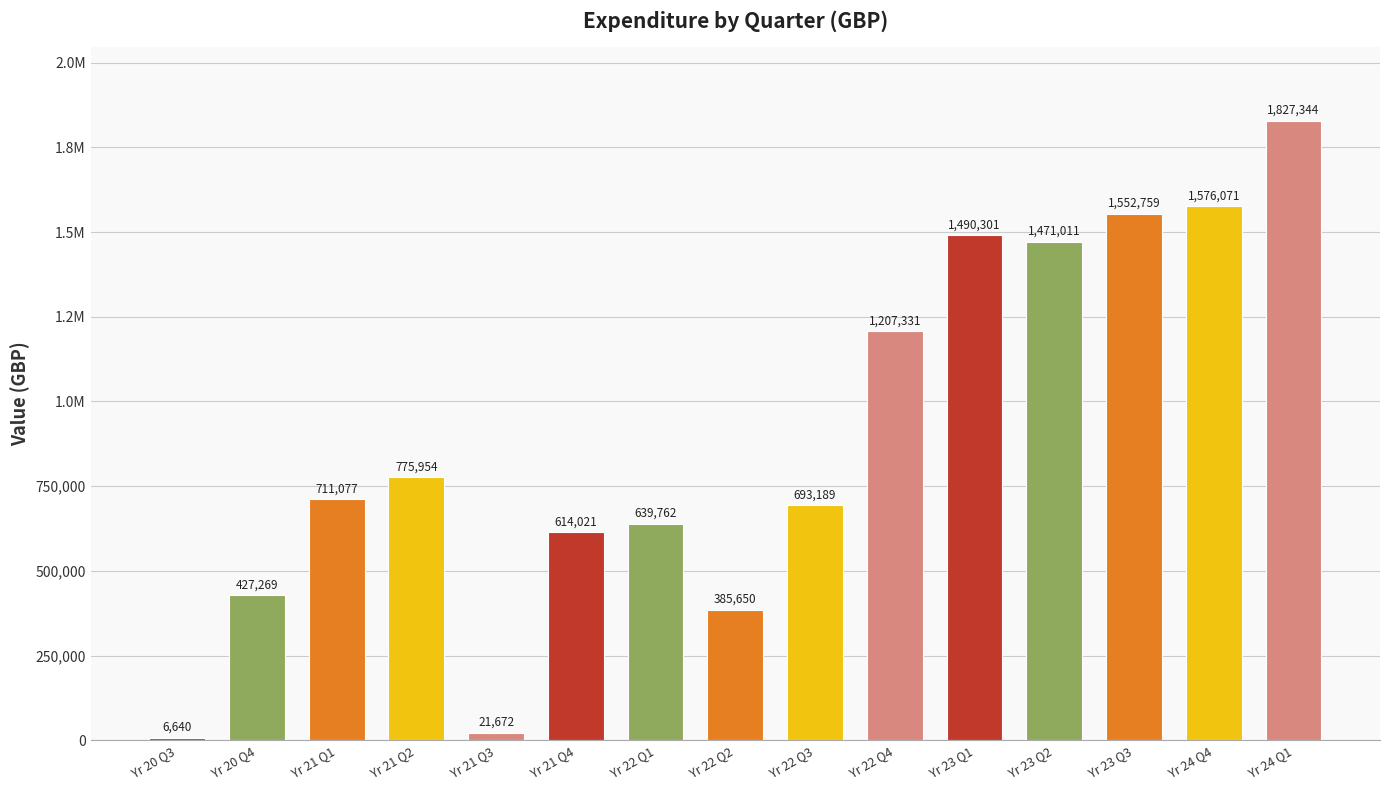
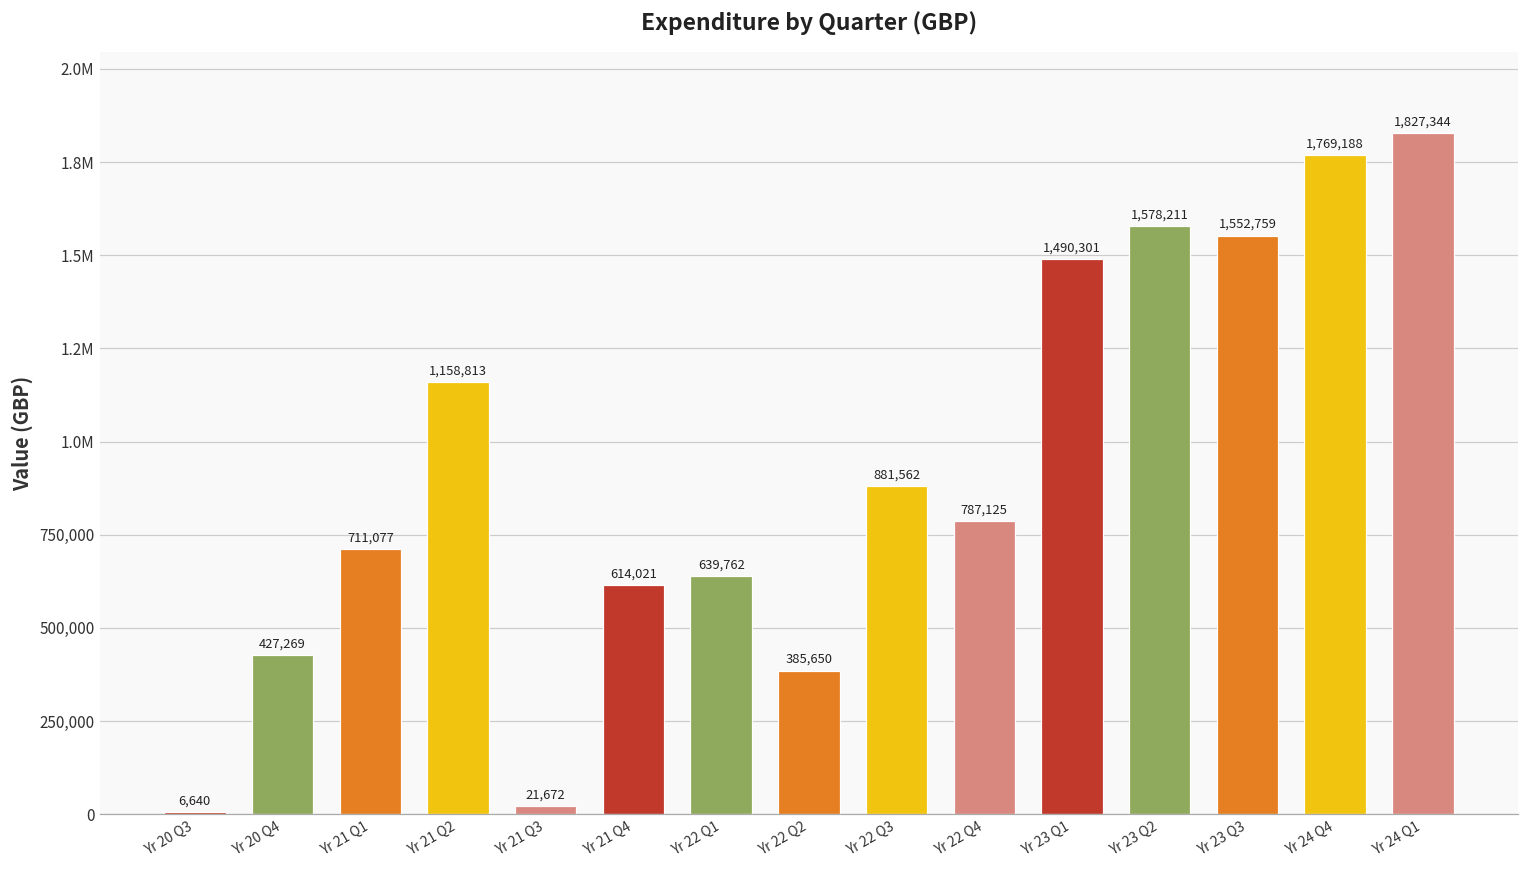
Yr 21 Q2: 775,954 -> 1,158,813
Yr 22 Q3: 693,189 -> 881,562
Yr 22 Q4: 1,207,331 -> 787,125
Yr 23 Q2: 1,471,011 -> 1,578,211
Yr 24 Q4: 1,576,071 -> 1,769,188
